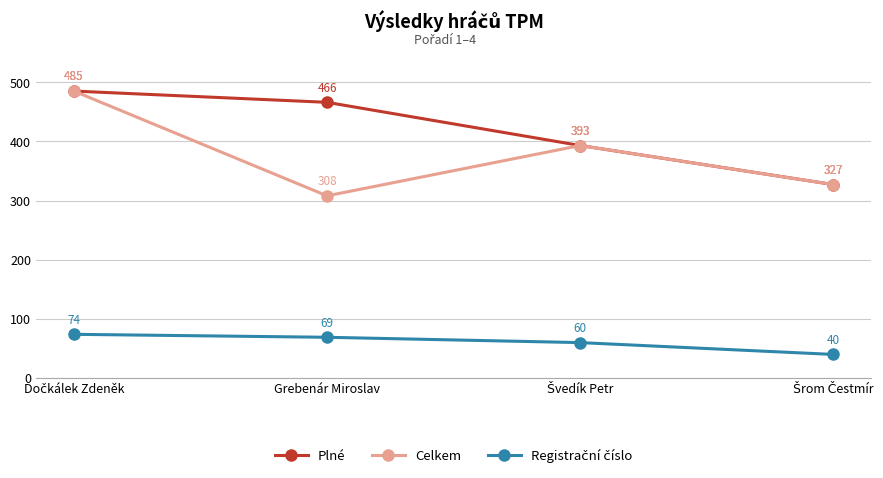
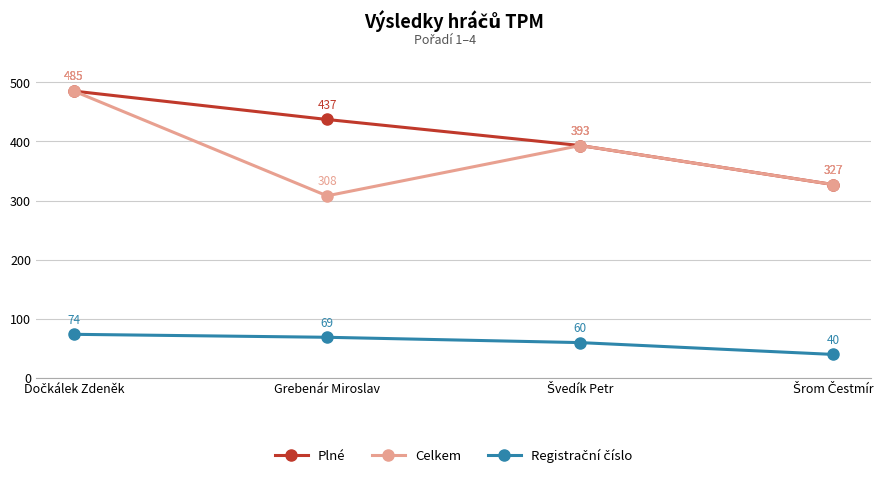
Plné, Grebenár Miroslav: 466 -> 437
